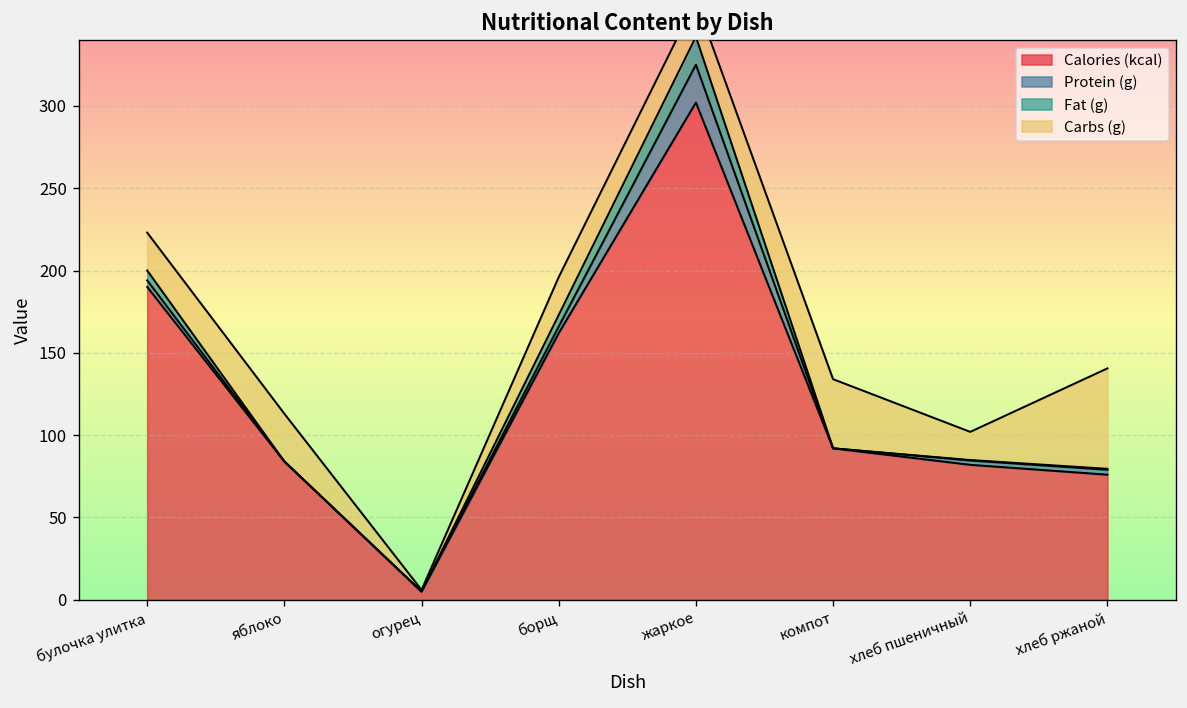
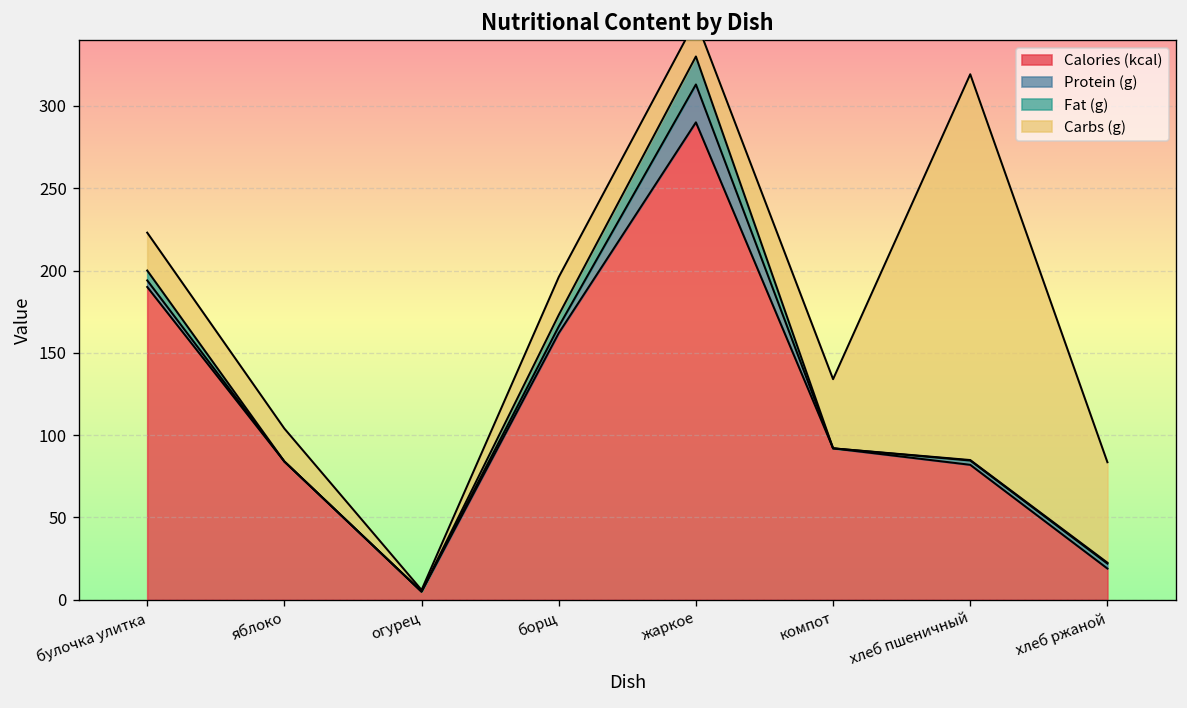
Carbs (g), яблоко: 29 -> 20
Calories (kcal), жаркое: 302 -> 290
Carbs (g), хлеб пшеничный: 17 -> 234
Calories (kcal), хлеб ржаной: 76 -> 19
